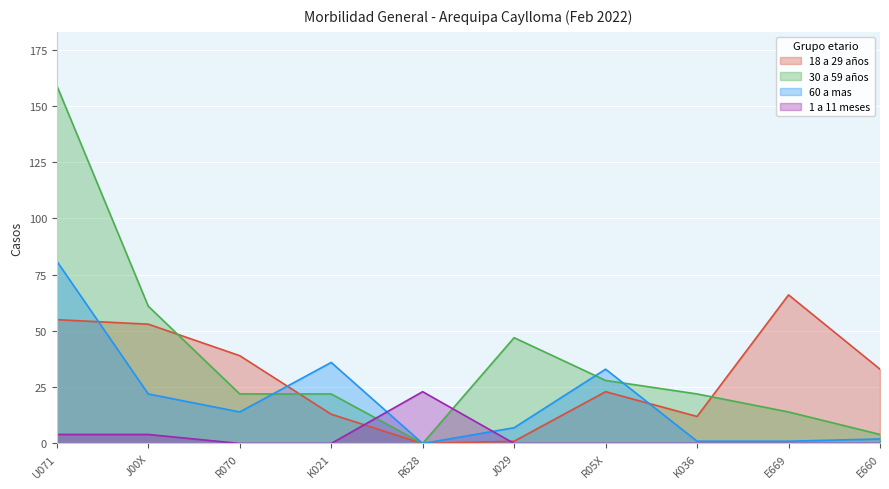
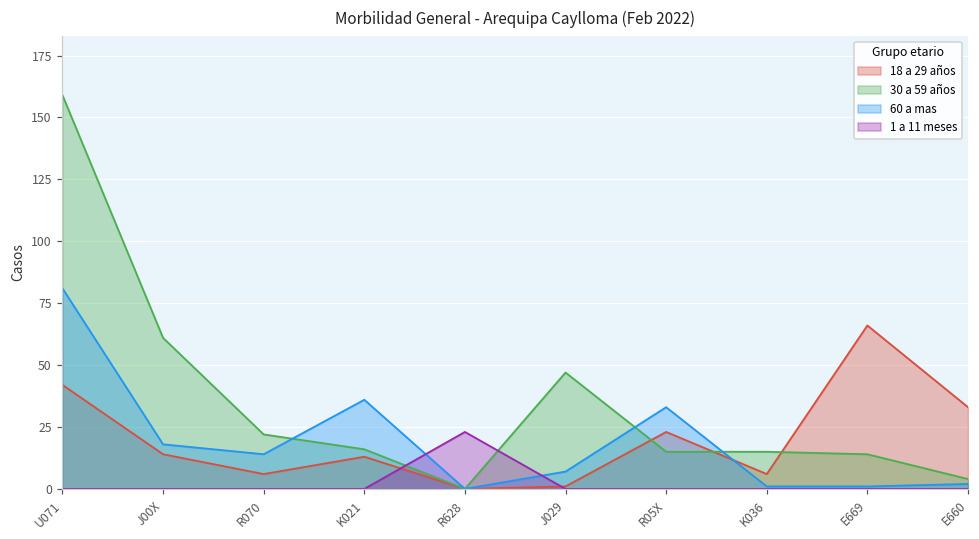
18 a 29 años, U071: 55 -> 42
1 a 11 meses, U071: 4 -> 0
18 a 29 años, J00X: 53 -> 14
60 a mas, J00X: 22 -> 18
1 a 11 meses, J00X: 4 -> 0
18 a 29 años, R070: 39 -> 6
30 a 59 años, K021: 22 -> 16
30 a 59 años, R05X: 28 -> 15
18 a 29 años, K036: 12 -> 6
30 a 59 años, K036: 22 -> 15
